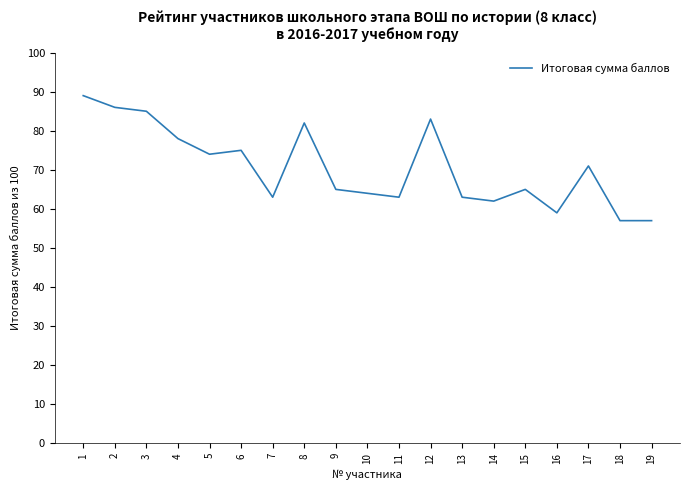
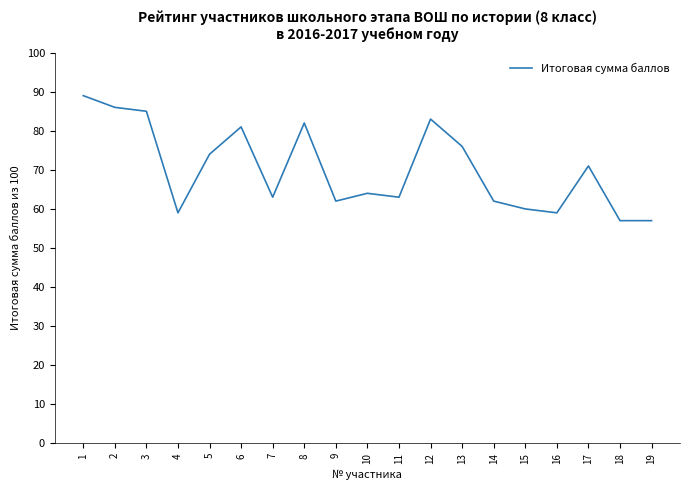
4: 78 -> 59
6: 75 -> 81
9: 65 -> 62
13: 63 -> 76
15: 65 -> 60
